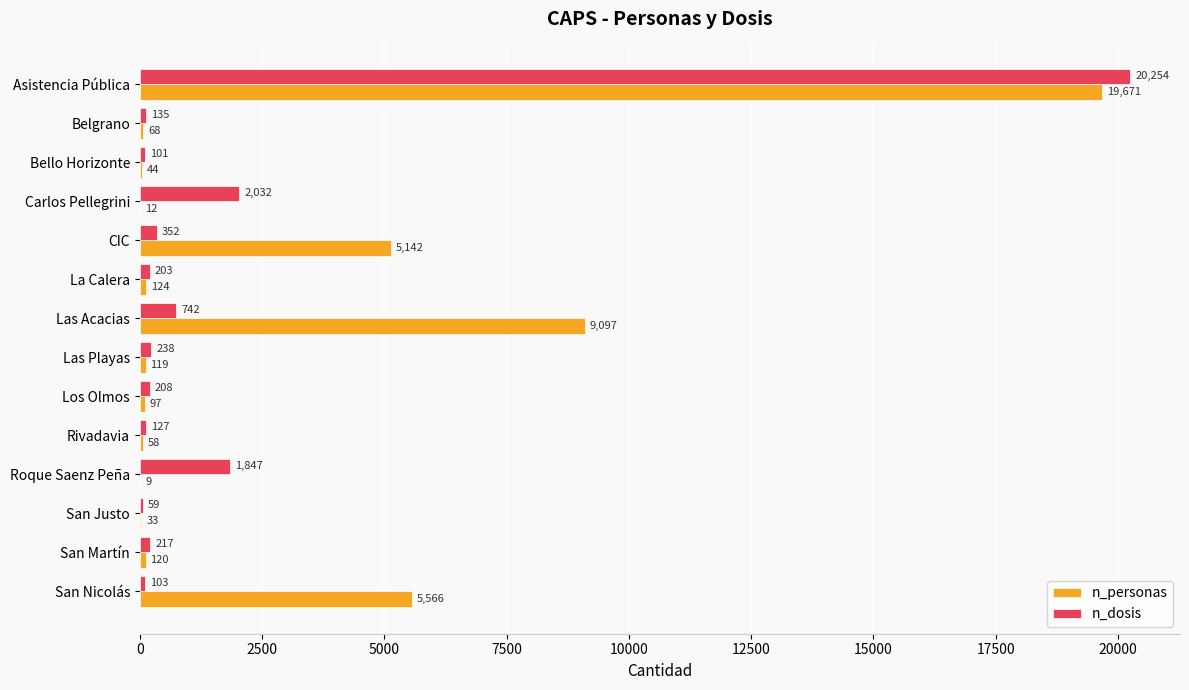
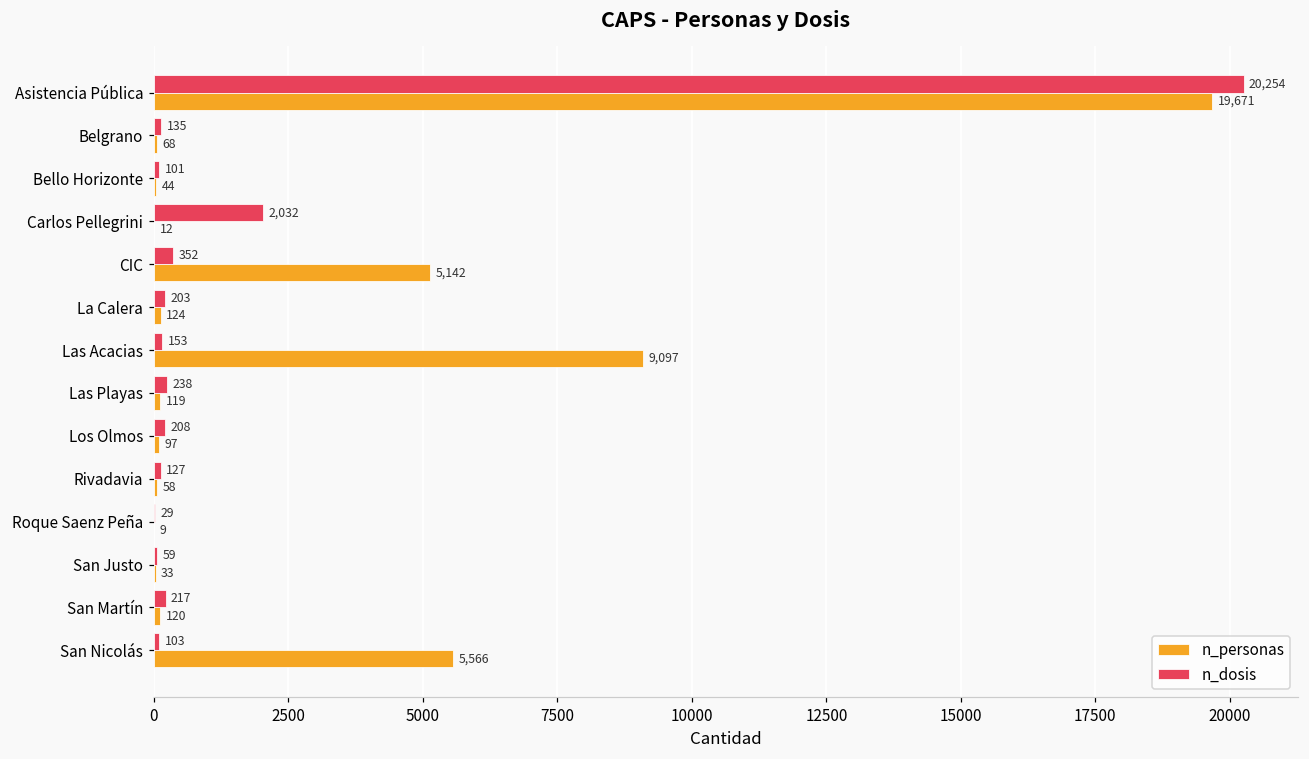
n_dosis, Las Acacias: 742 -> 153
n_dosis, Roque Saenz Peña: 1,847 -> 29
